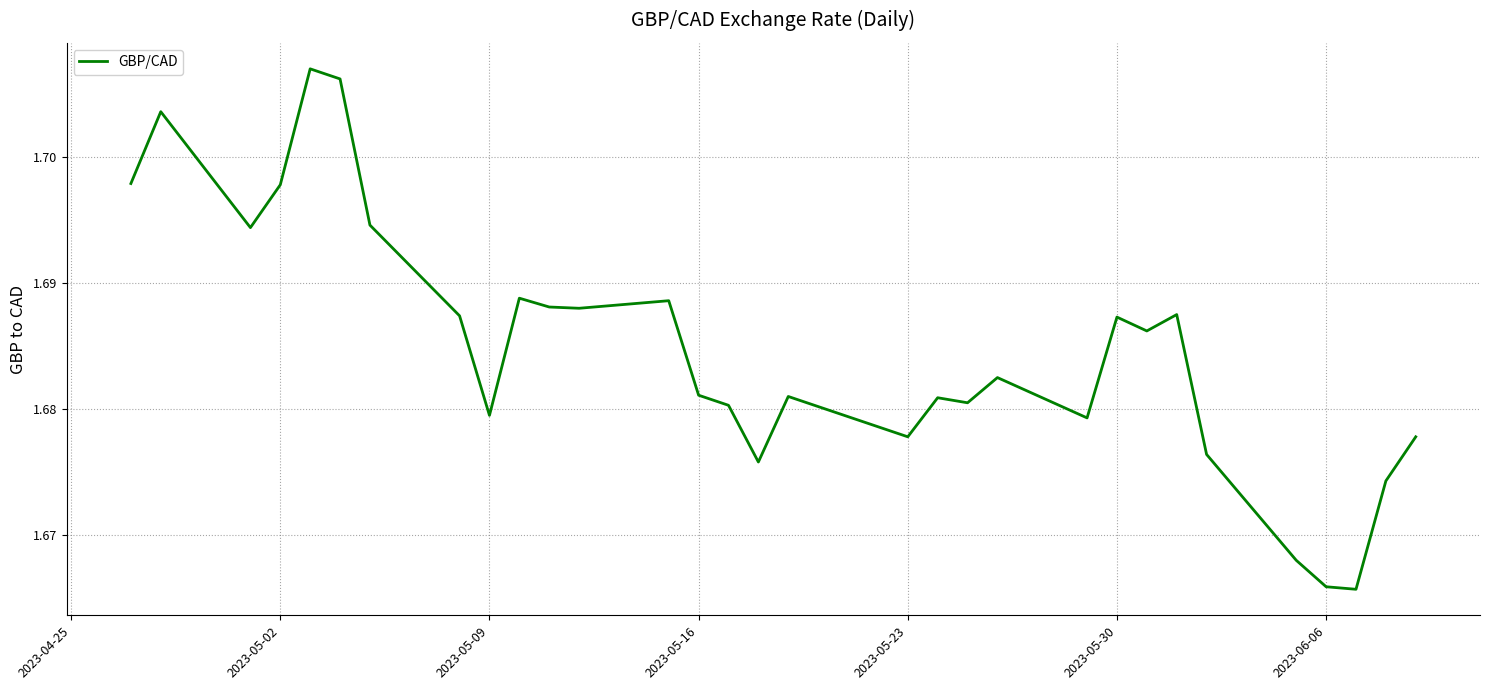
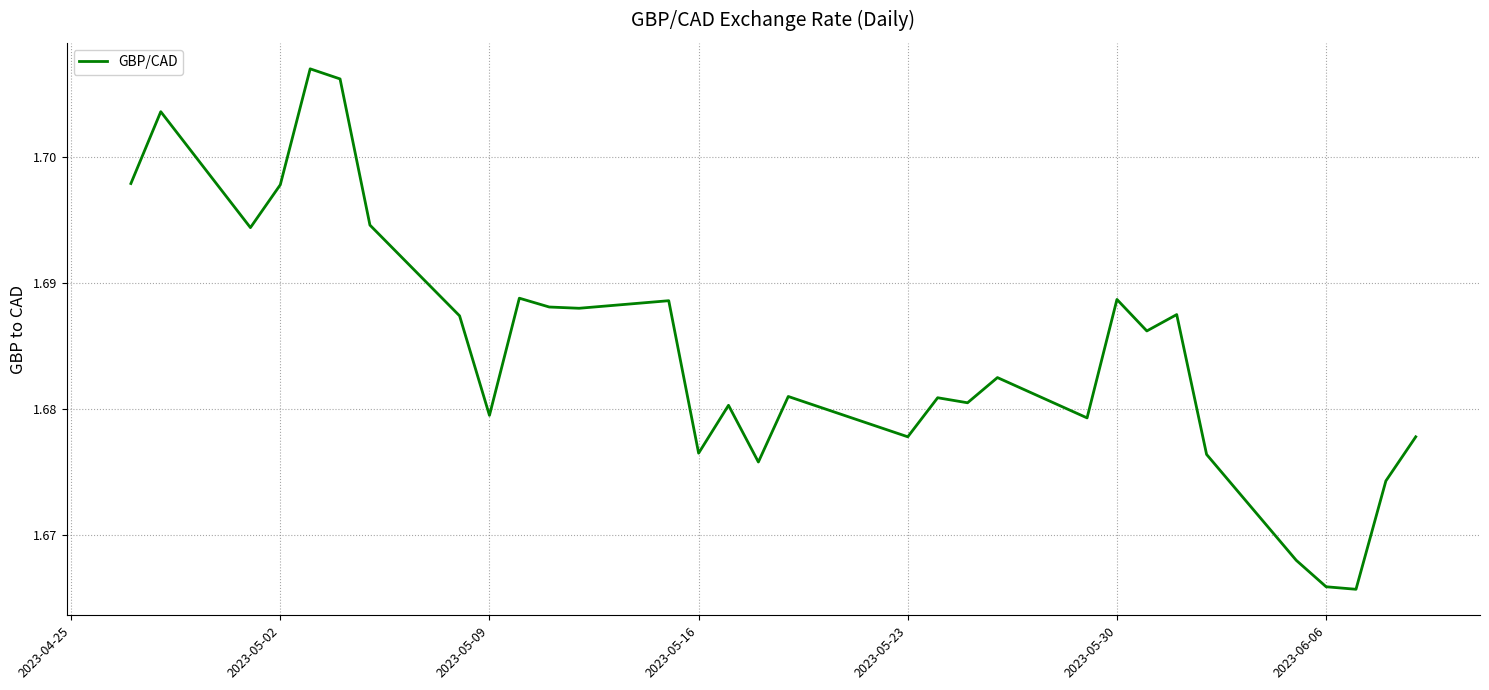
2023-05-16: 1.6811 -> 1.6765
2023-05-30: 1.6873 -> 1.6887
